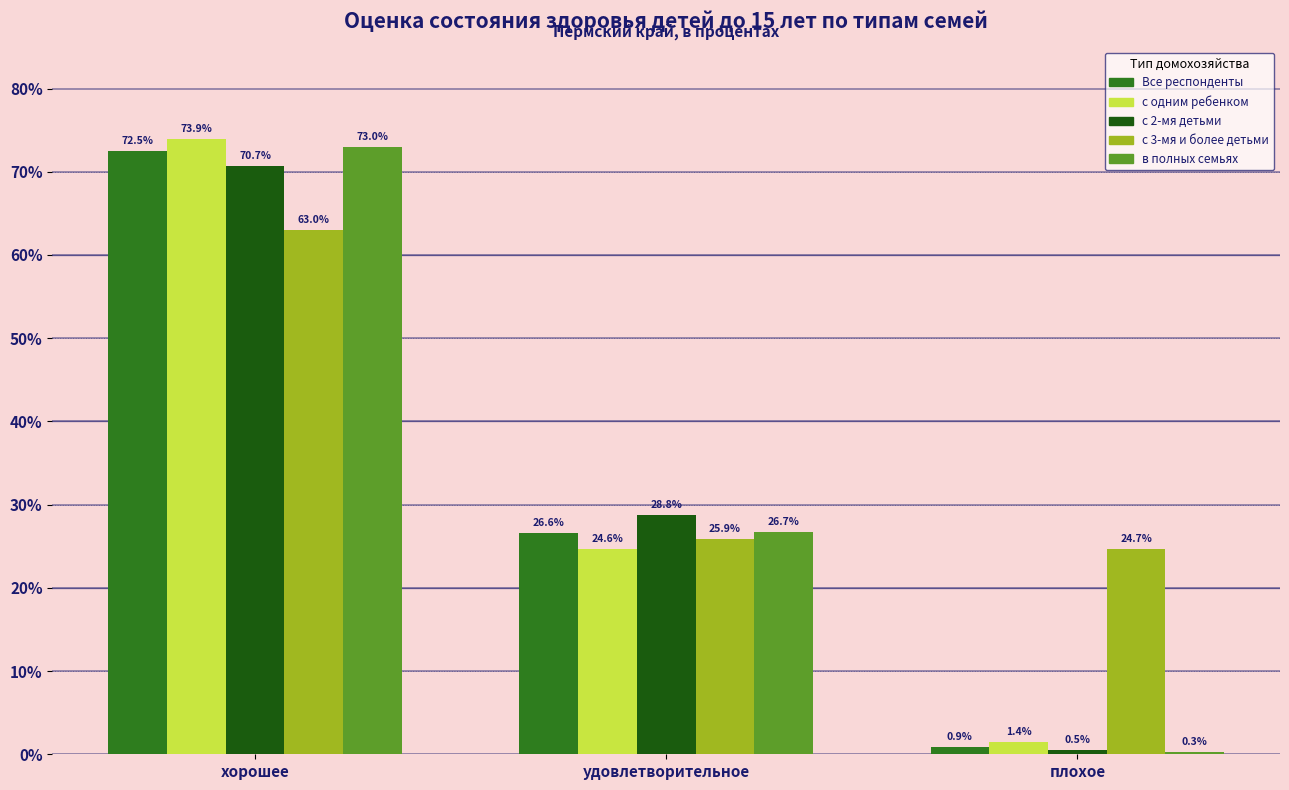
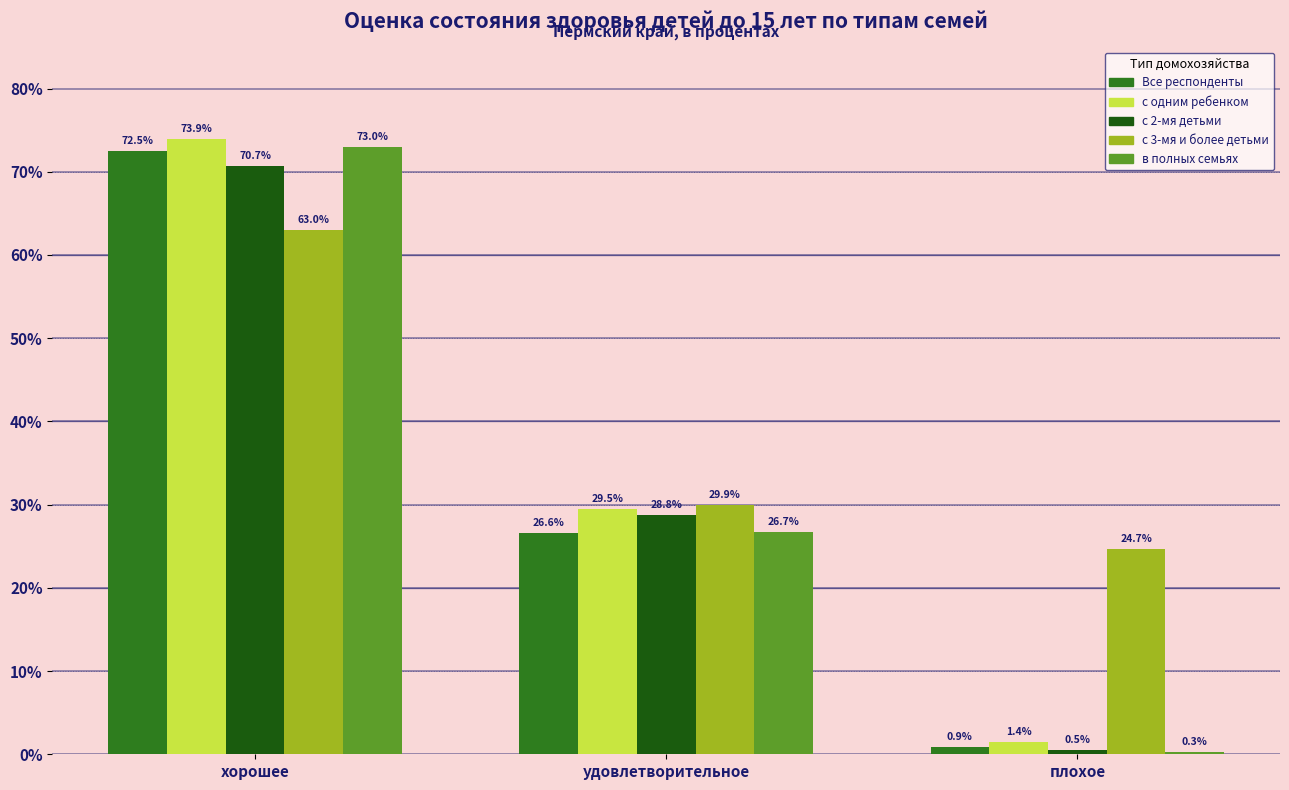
с одним ребенком, удовлетворительное: 24.6% -> 29.5%
с 3-мя и более детьми, удовлетворительное: 25.9% -> 29.9%
